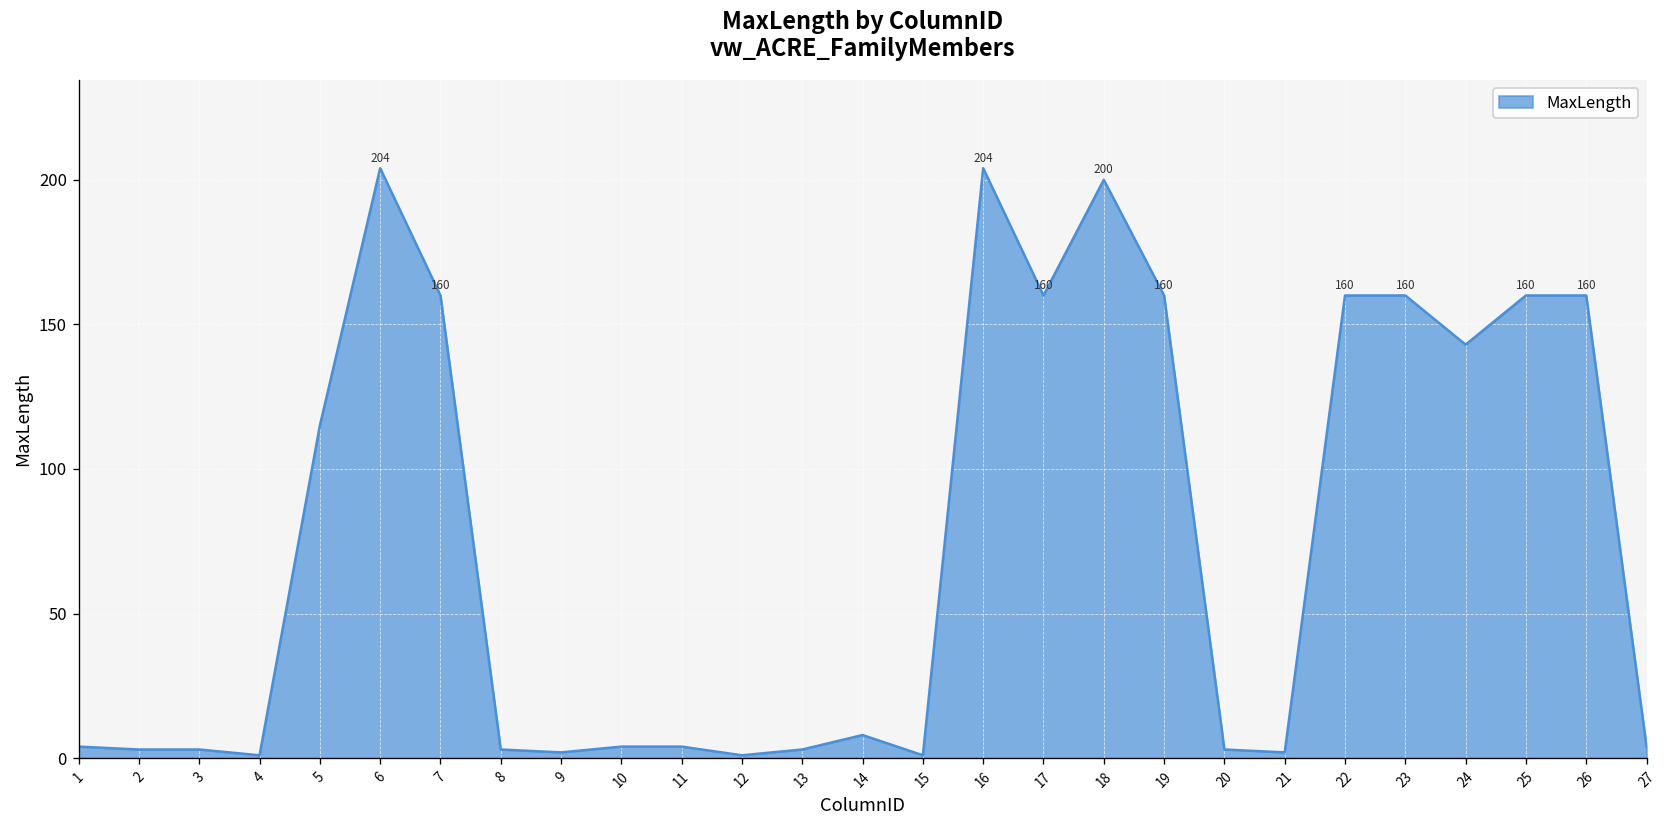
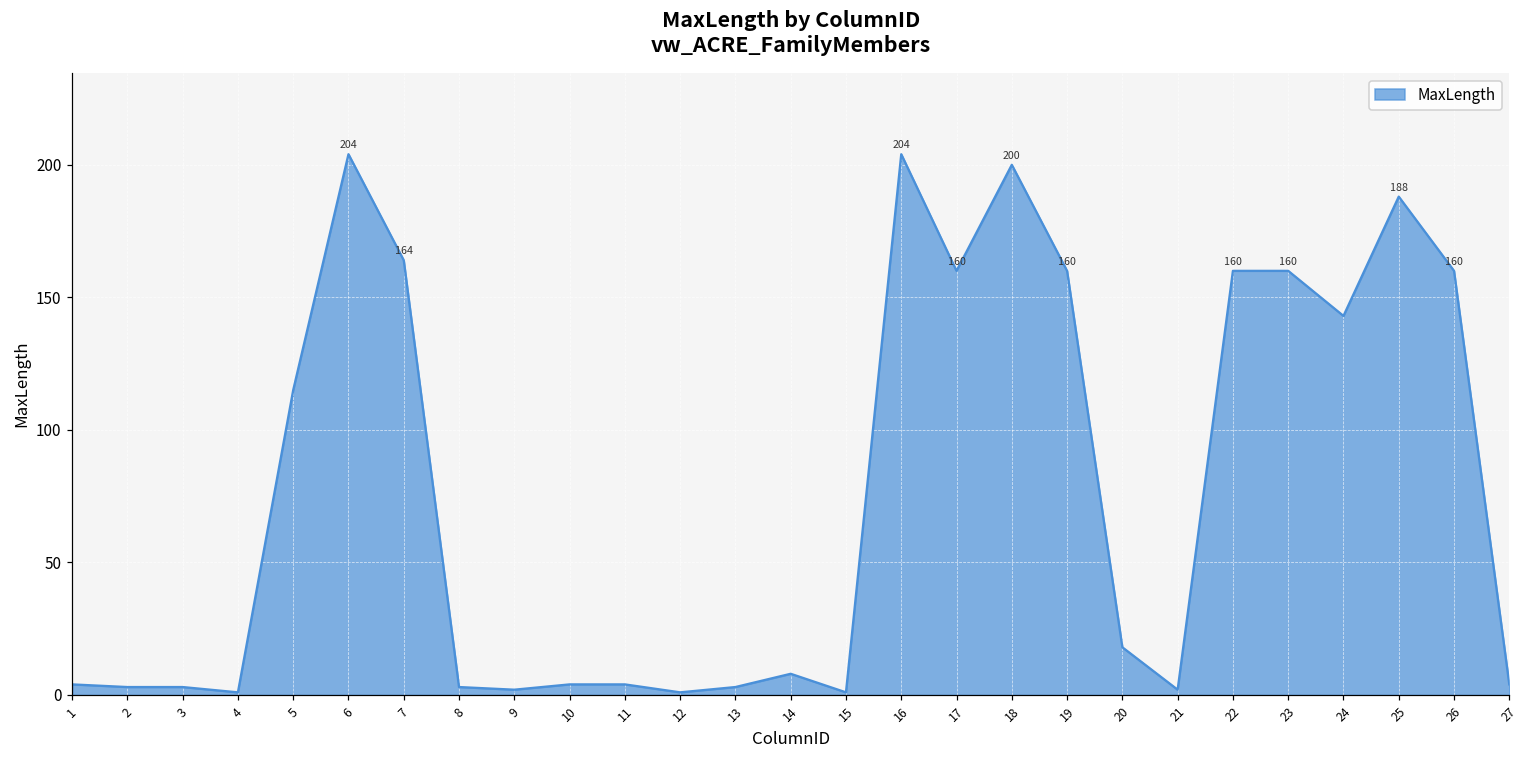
7: 160 -> 164
20: 3 -> 18
25: 160 -> 188
